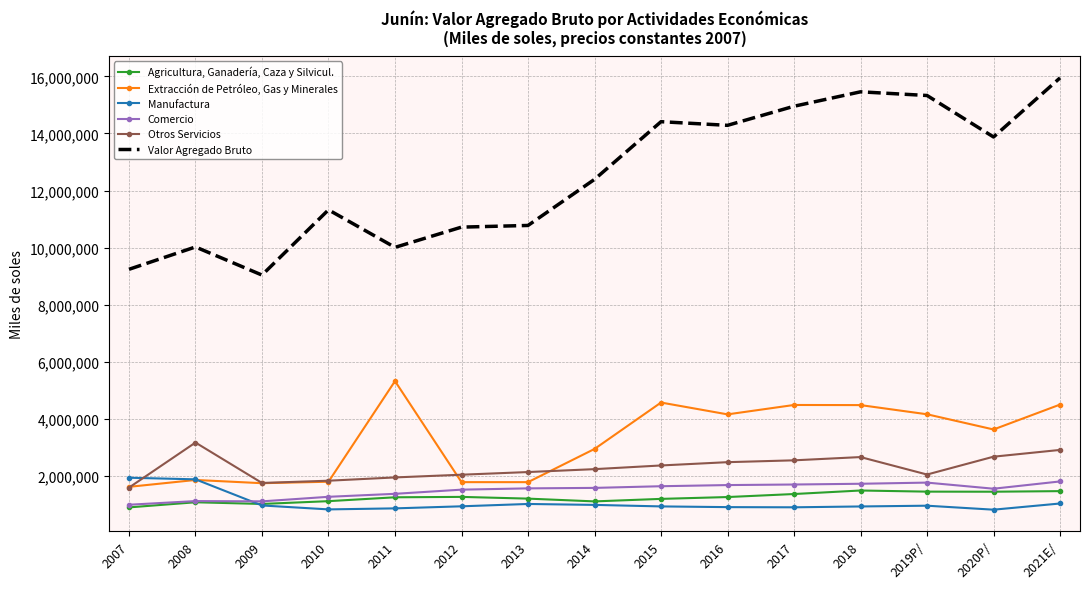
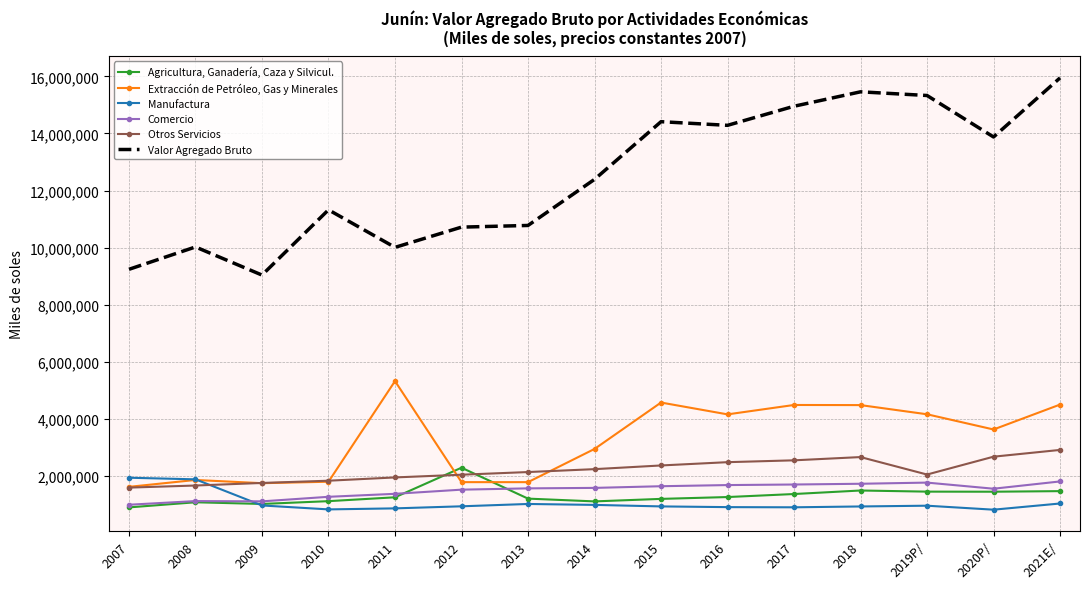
Otros Servicios, 2008: 3,200,000 -> 1,700,000
Agricultura, Ganadería, Caza y Silvicul., 2012: 1,300,000 -> 2,300,000
